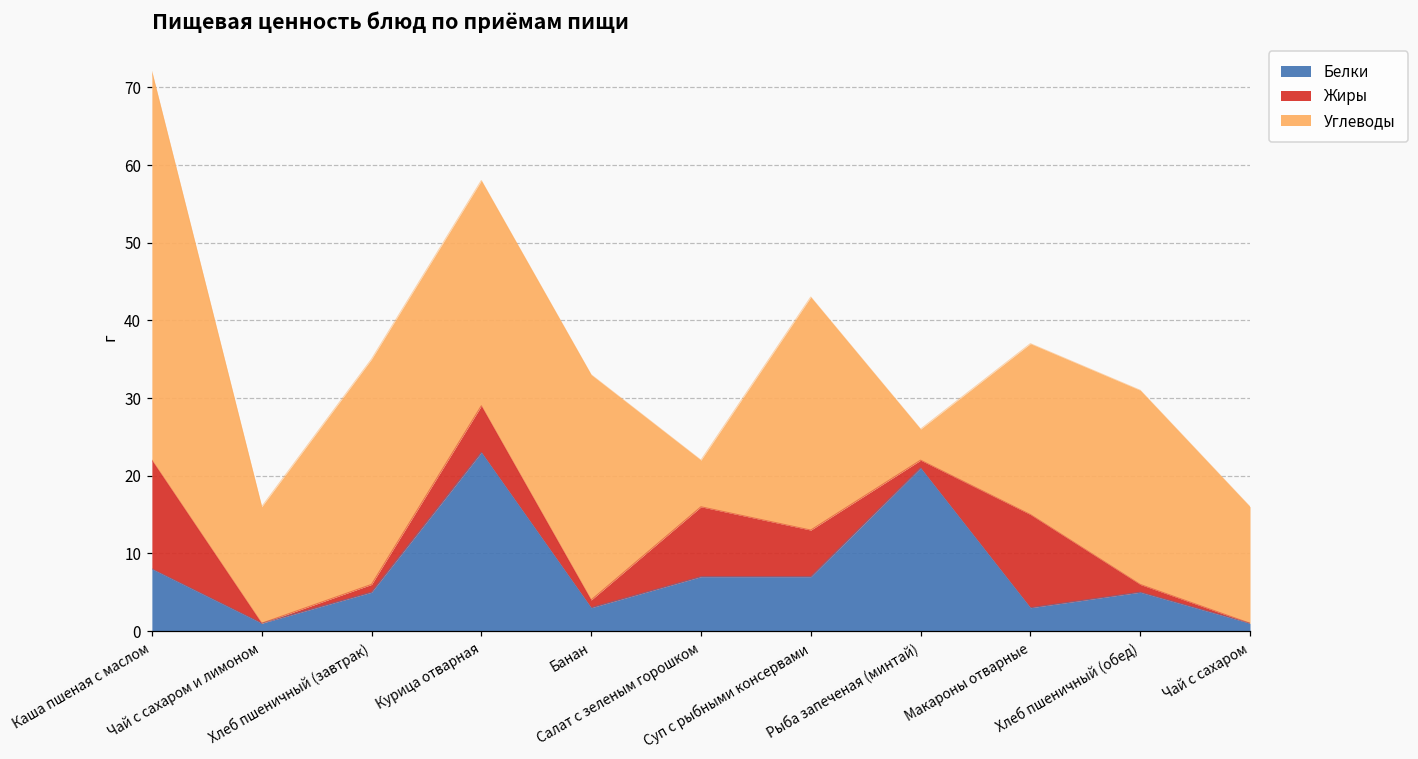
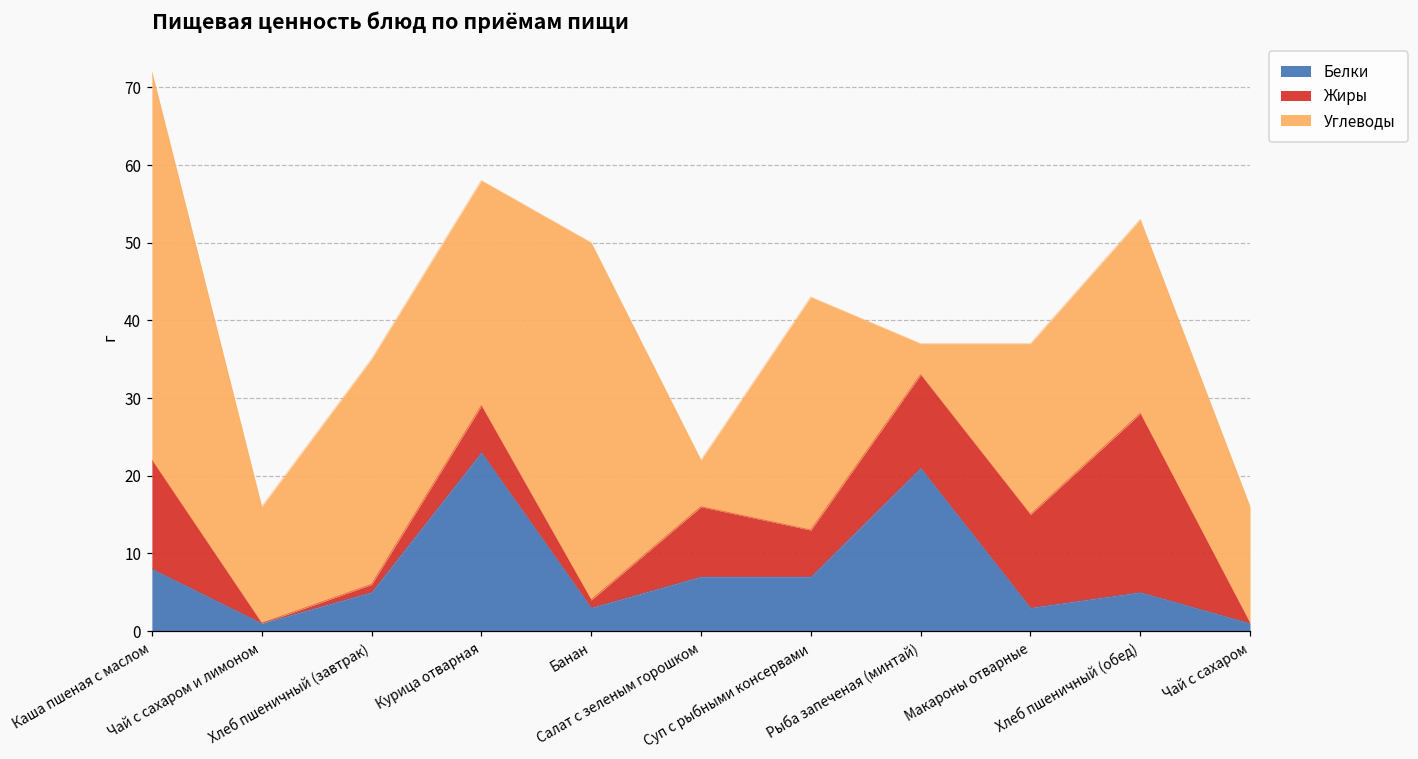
Углеводы, Банан: 29 -> 46
Жиры, Рыба запеченая (минтай): 1 -> 12
Жиры, Хлеб пшеничный (обед): 1 -> 23
